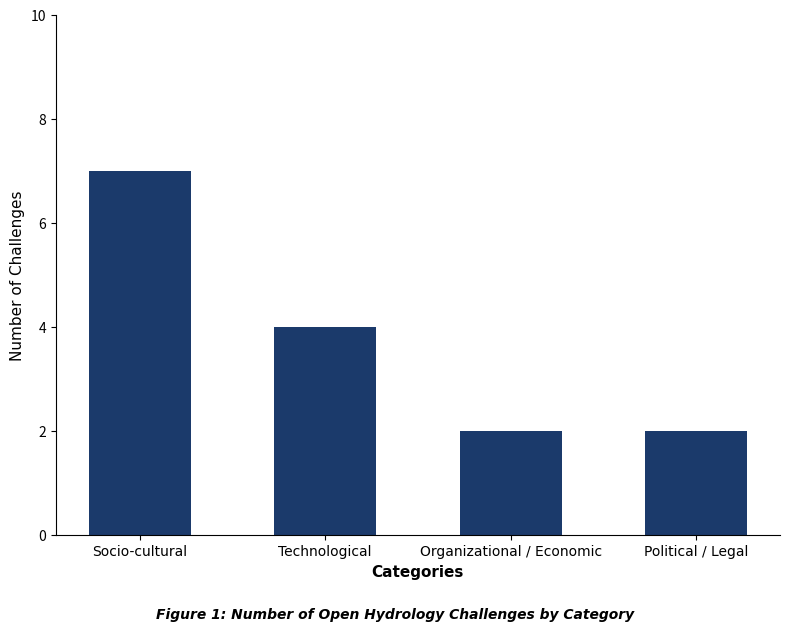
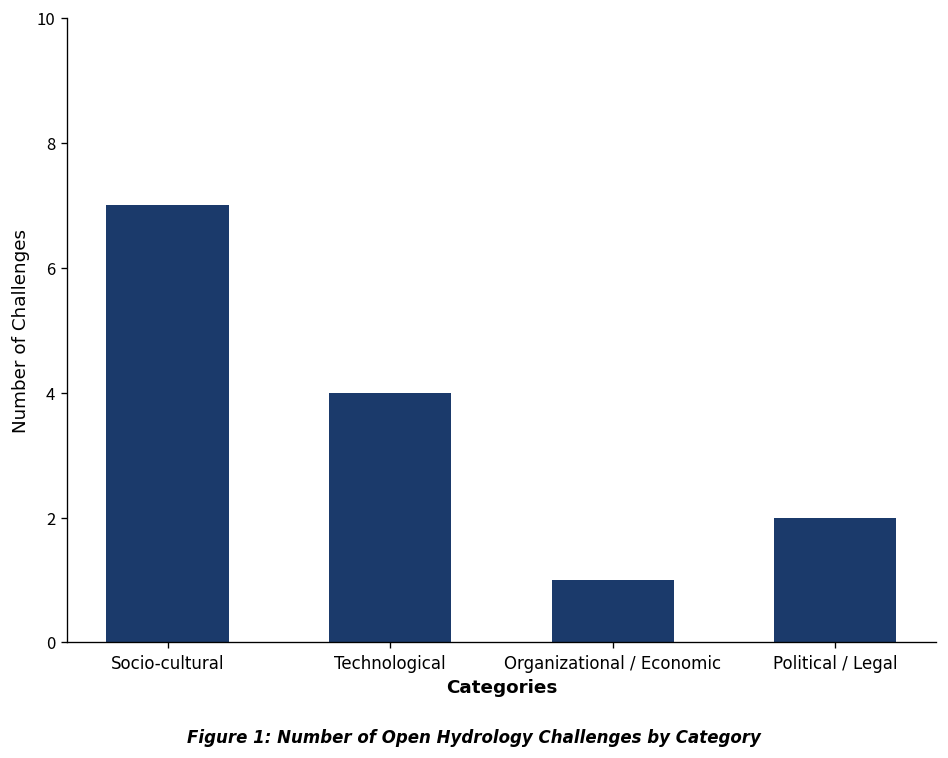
Organizational / Economic: 2 -> 1
